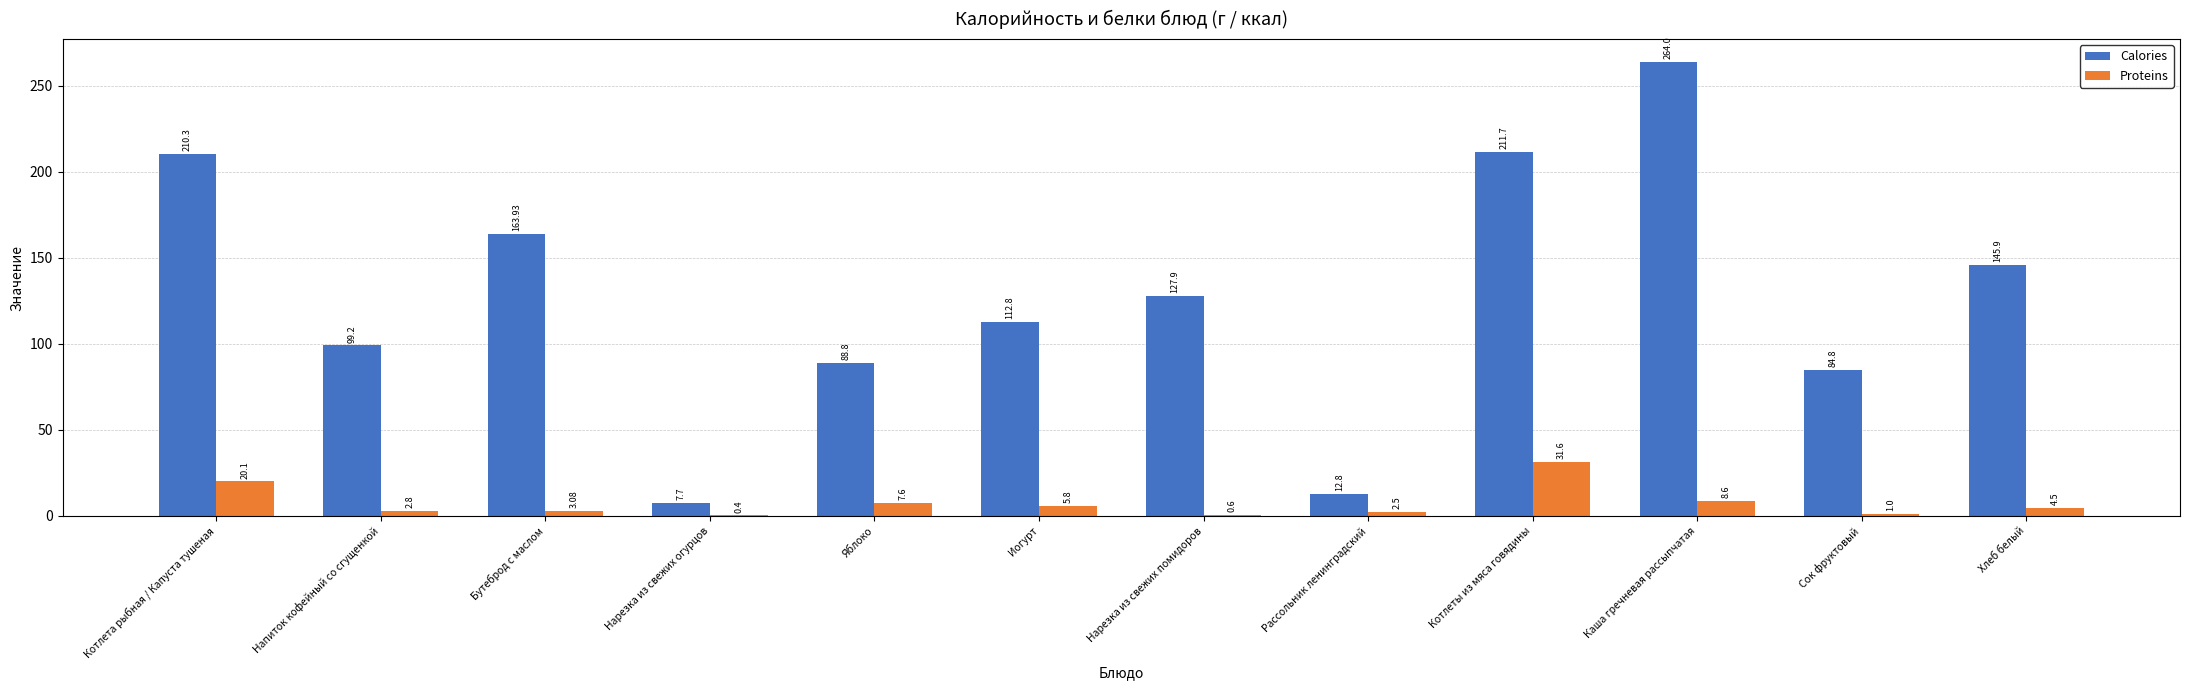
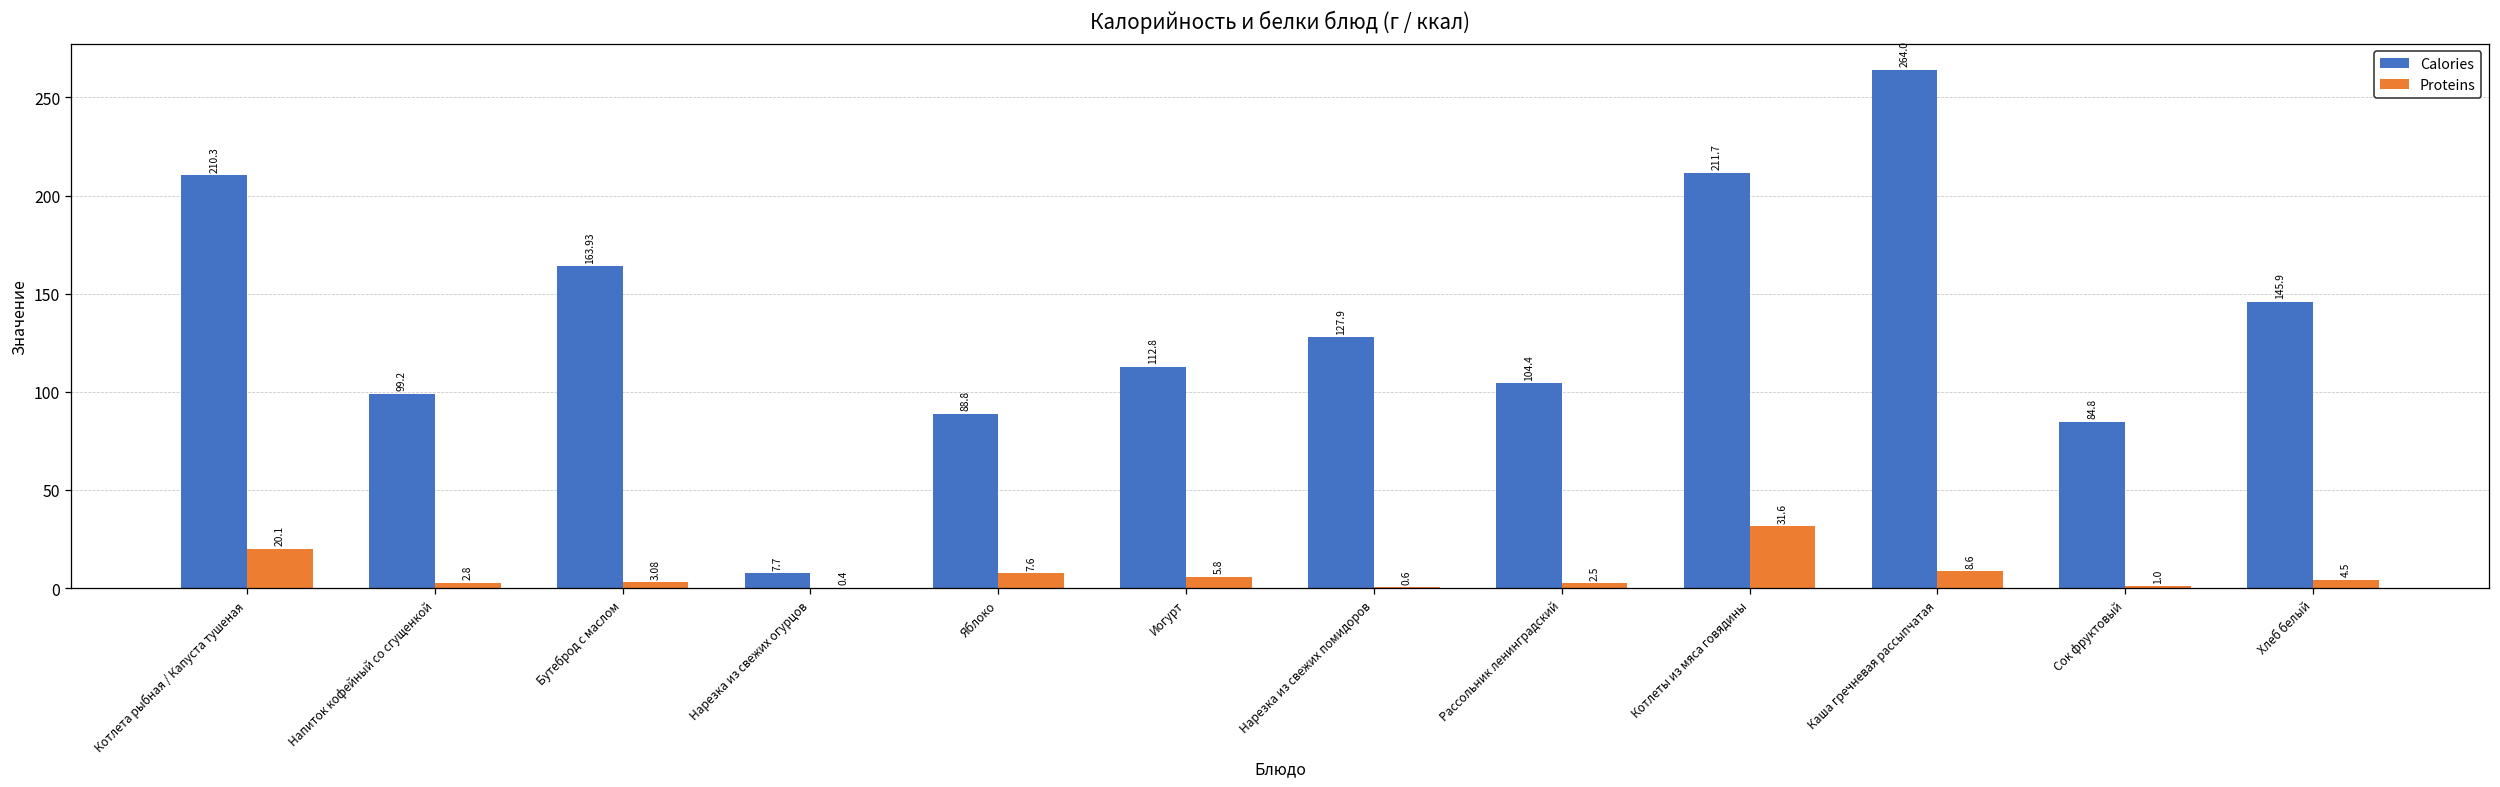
Calories, Рассольник ленинградский: 12.8 -> 104.4
